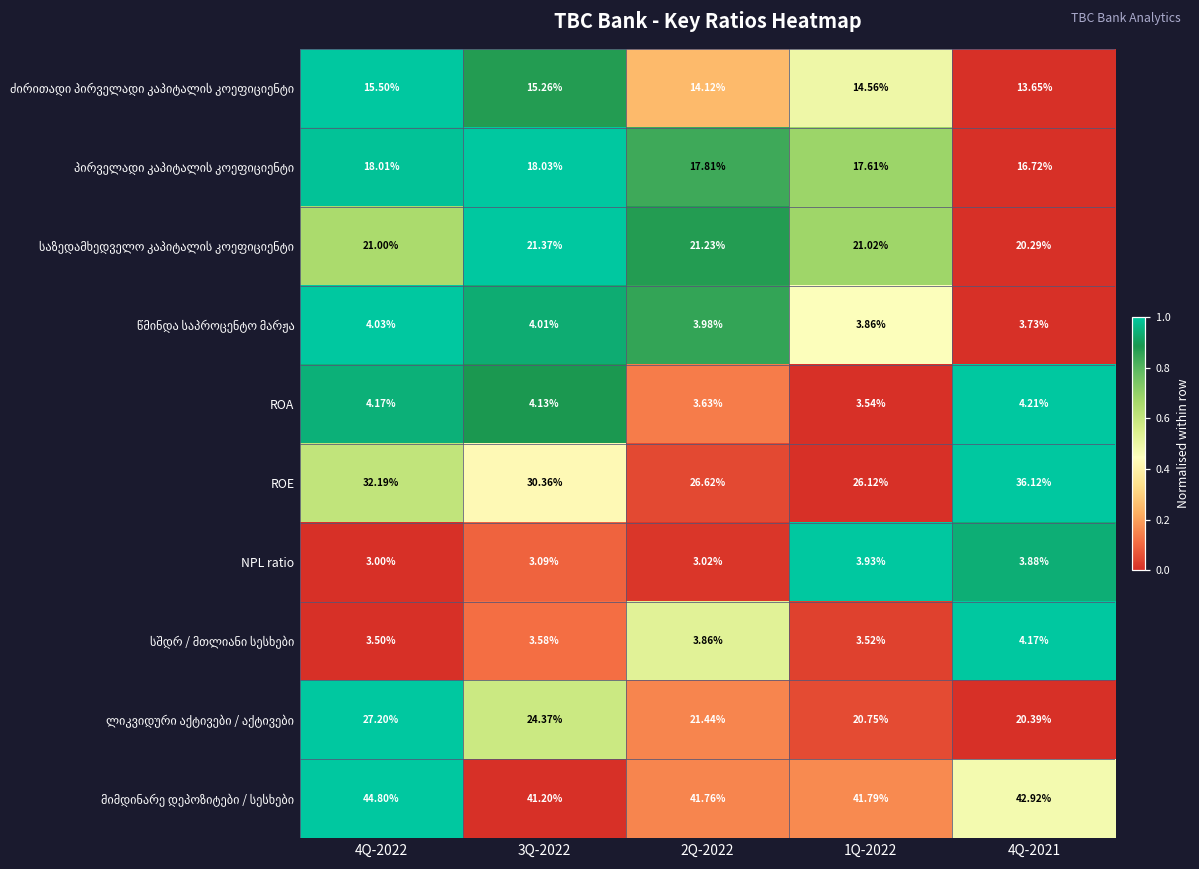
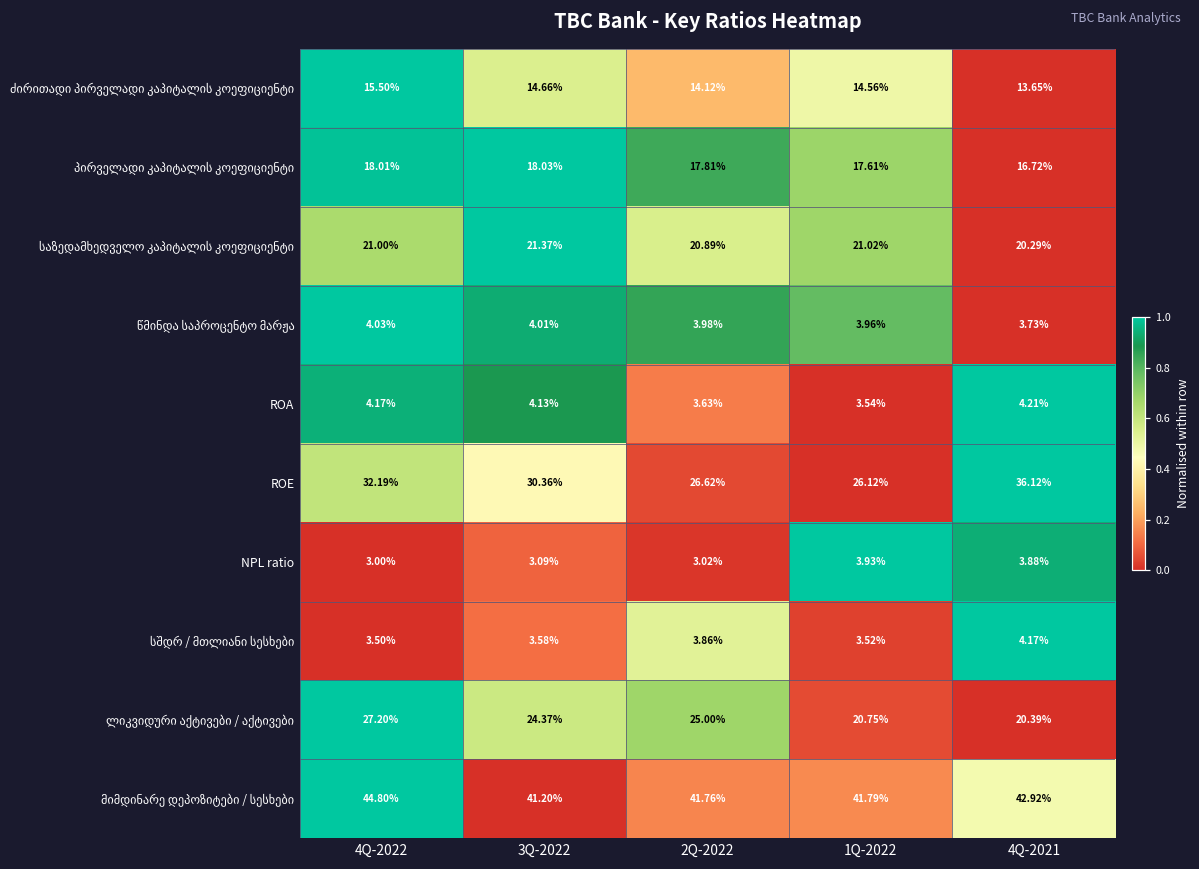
ძირითადი პირველადი კაპიტალის კოეფიციენტი, 3Q-2022: 15.26% -> 14.66%
საზედამხედველო კაპიტალის კოეფიციენტი, 2Q-2022: 21.23% -> 20.89%
წმინდა საპროცენტო მარჟა, 1Q-2022: 3.86% -> 3.96%
ლიკვიდური აქტივები / აქტივები, 2Q-2022: 21.44% -> 25.00%
